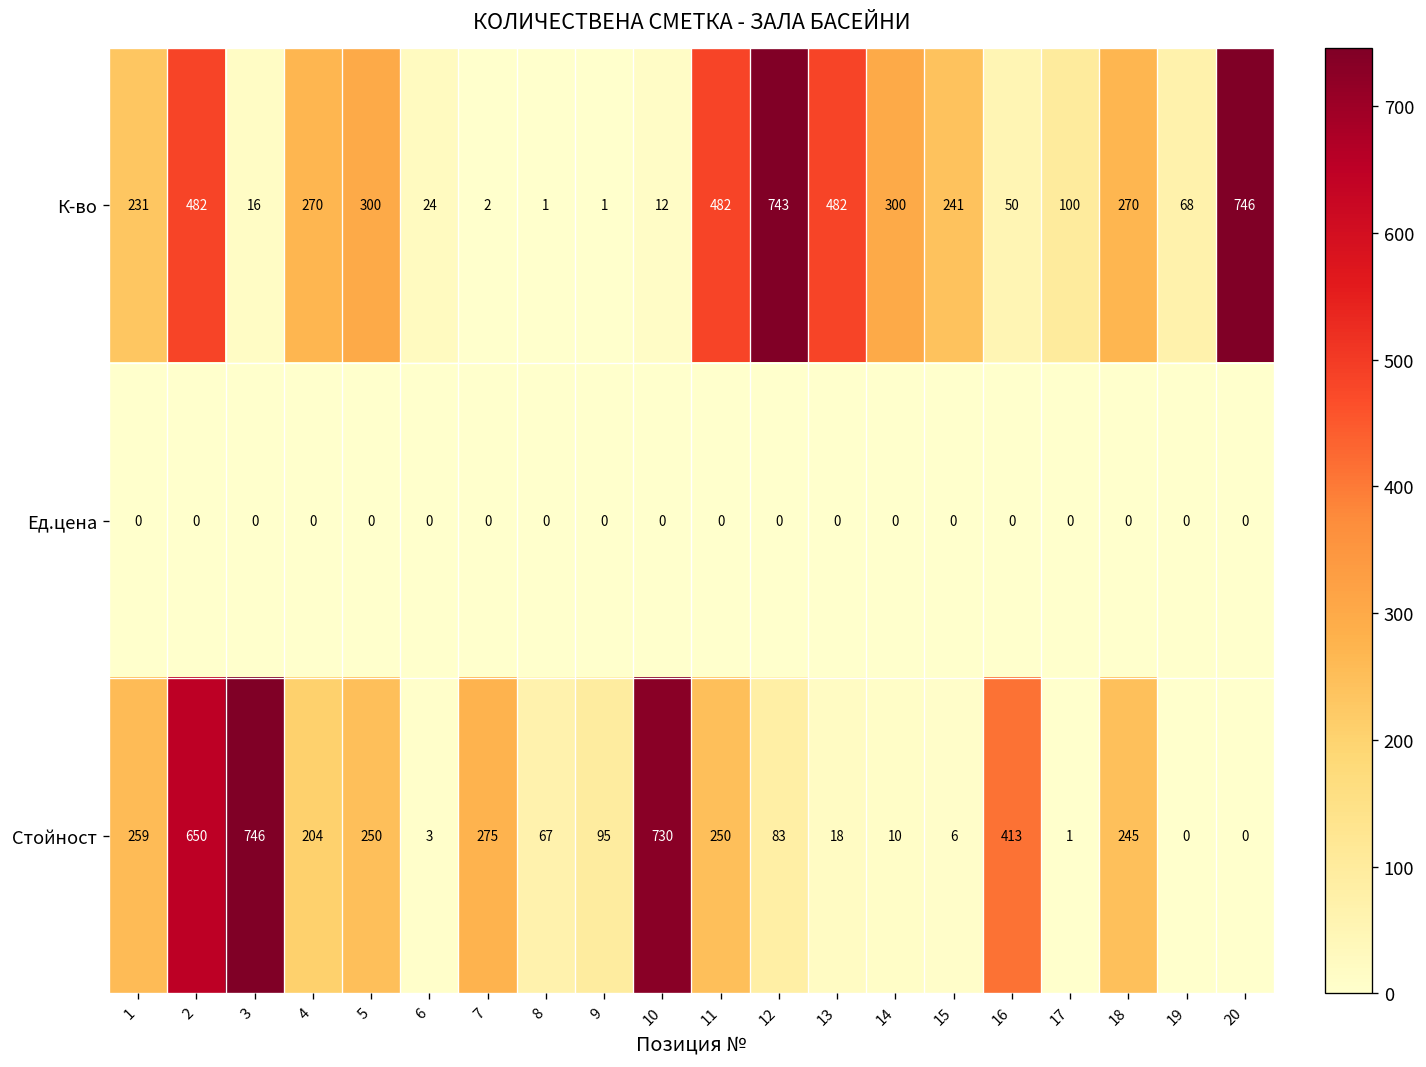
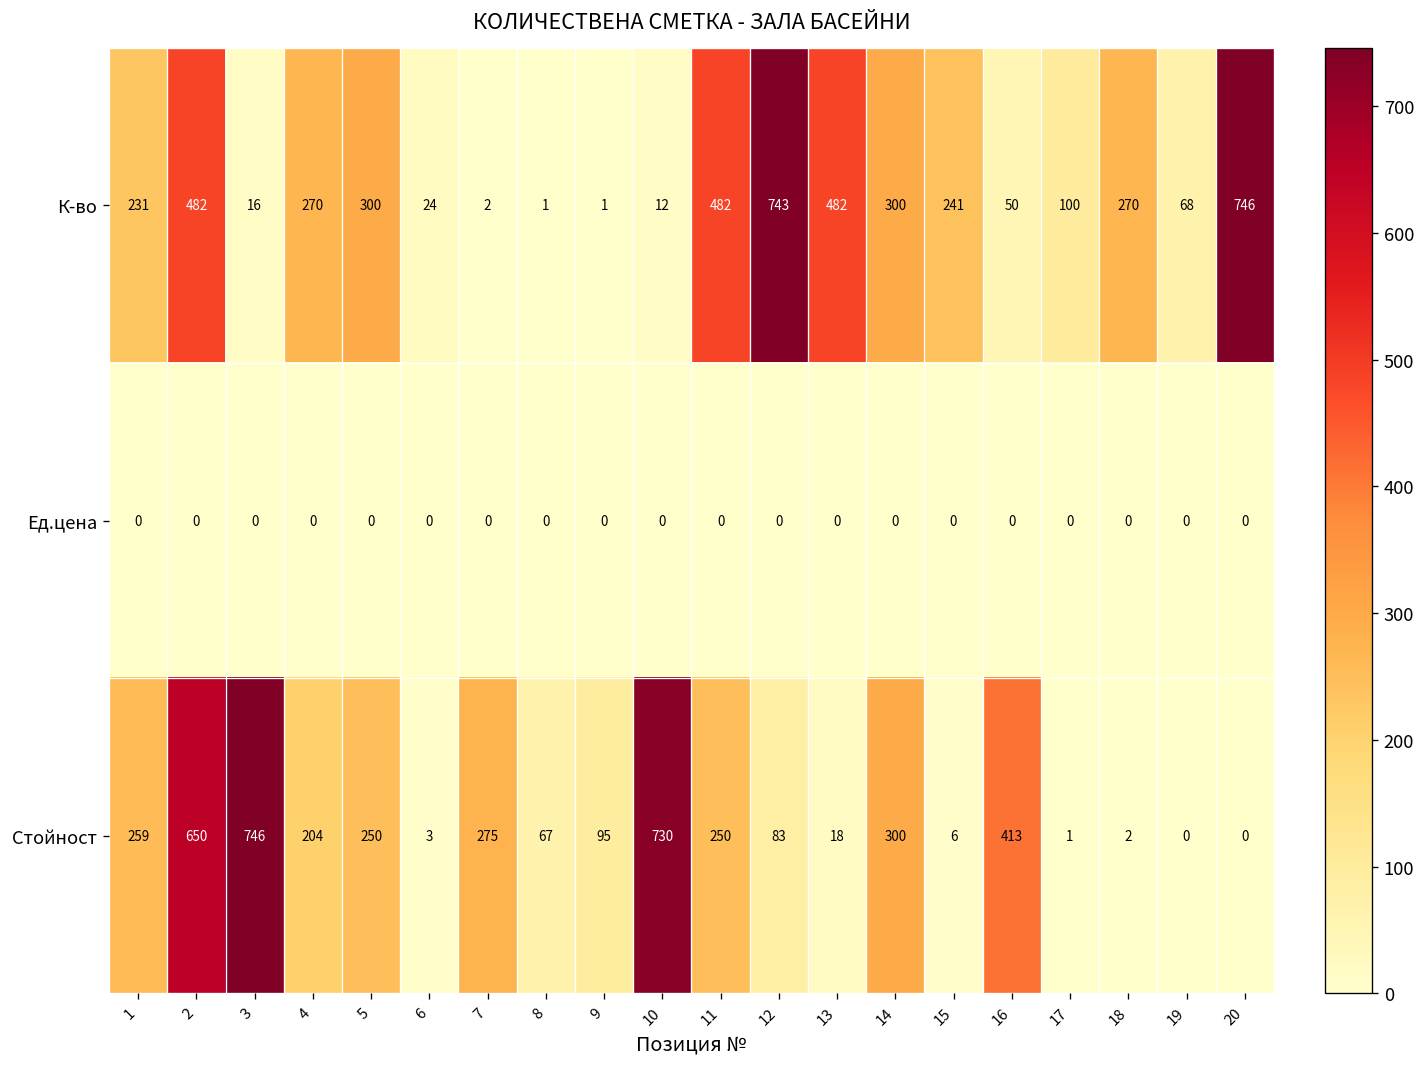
Стойност, 14: 10 -> 300
Стойност, 18: 245 -> 2
